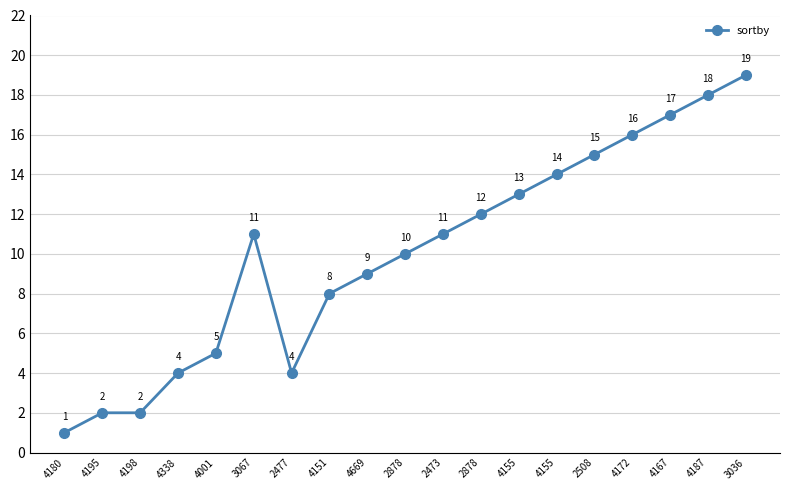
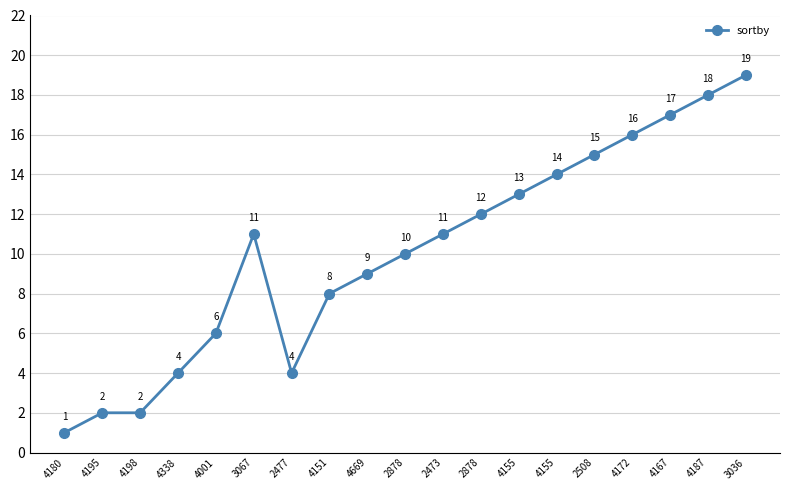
4001: 5 -> 6
